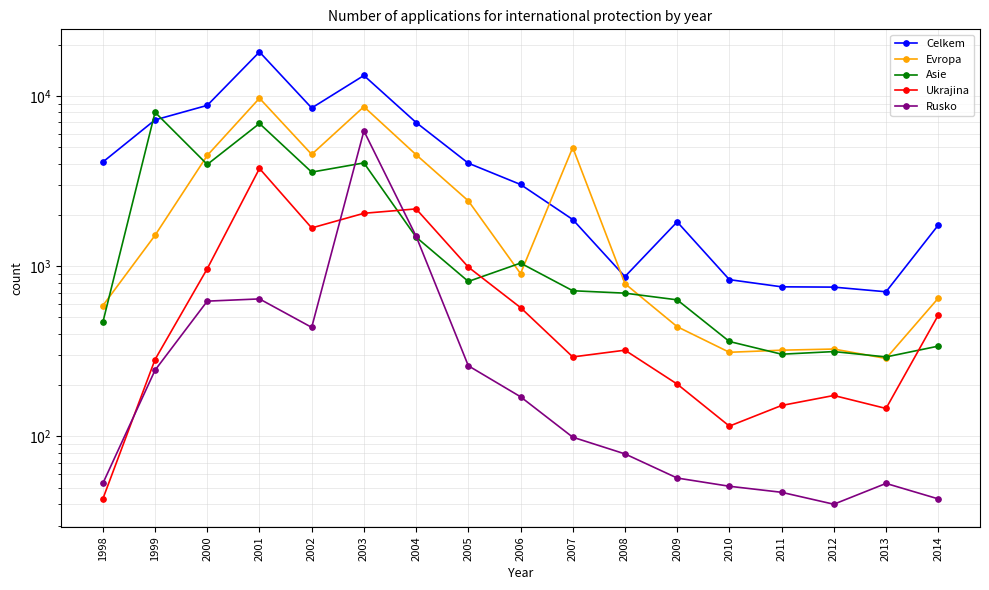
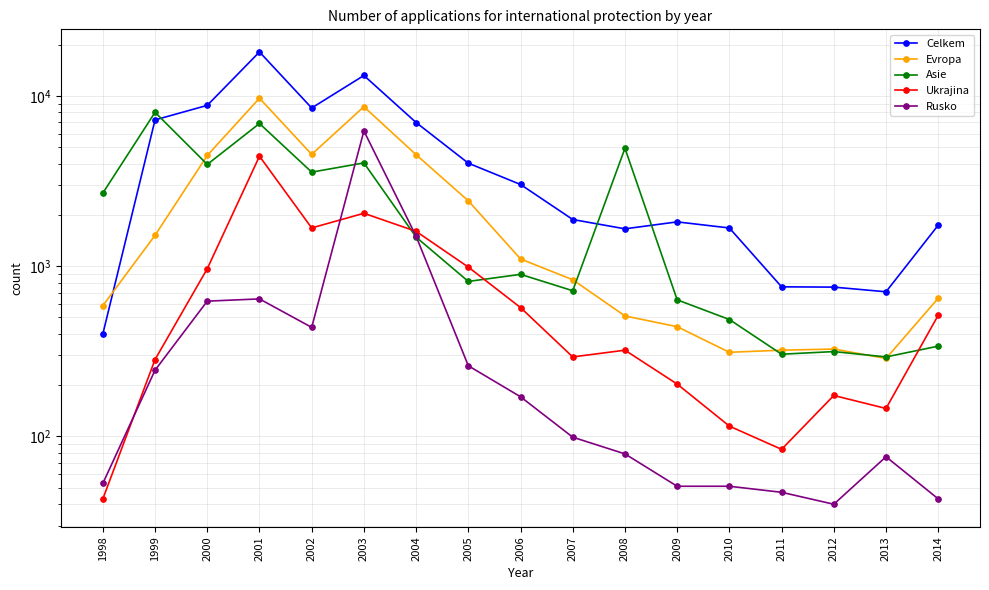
Celkem, 1998: 4100 -> 400
Asie, 1998: 470 -> 2700
Ukrajina, 2001: 3700 -> 4400
Ukrajina, 2004: 2200 -> 1600
Evropa, 2006: 900 -> 1100
Asie, 2006: 1000 -> 900
Evropa, 2007: 5000 -> 800
Celkem, 2008: 900 -> 1700
Evropa, 2008: 800 -> 510
Asie, 2008: 690 -> 4900
Rusko, 2009: 57 -> 51
Celkem, 2010: 800 -> 1700
Asie, 2010: 360 -> 490
Ukrajina, 2011: 150 -> 80
Rusko, 2013: 53 -> 80
